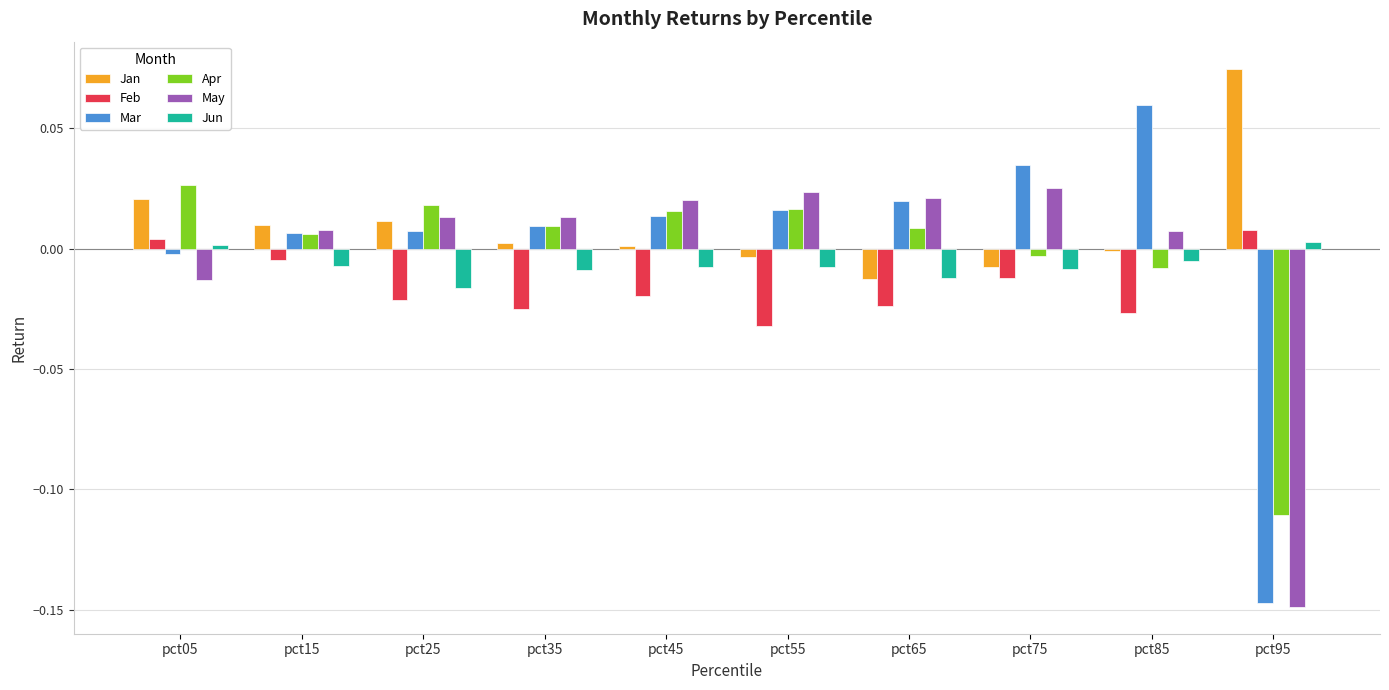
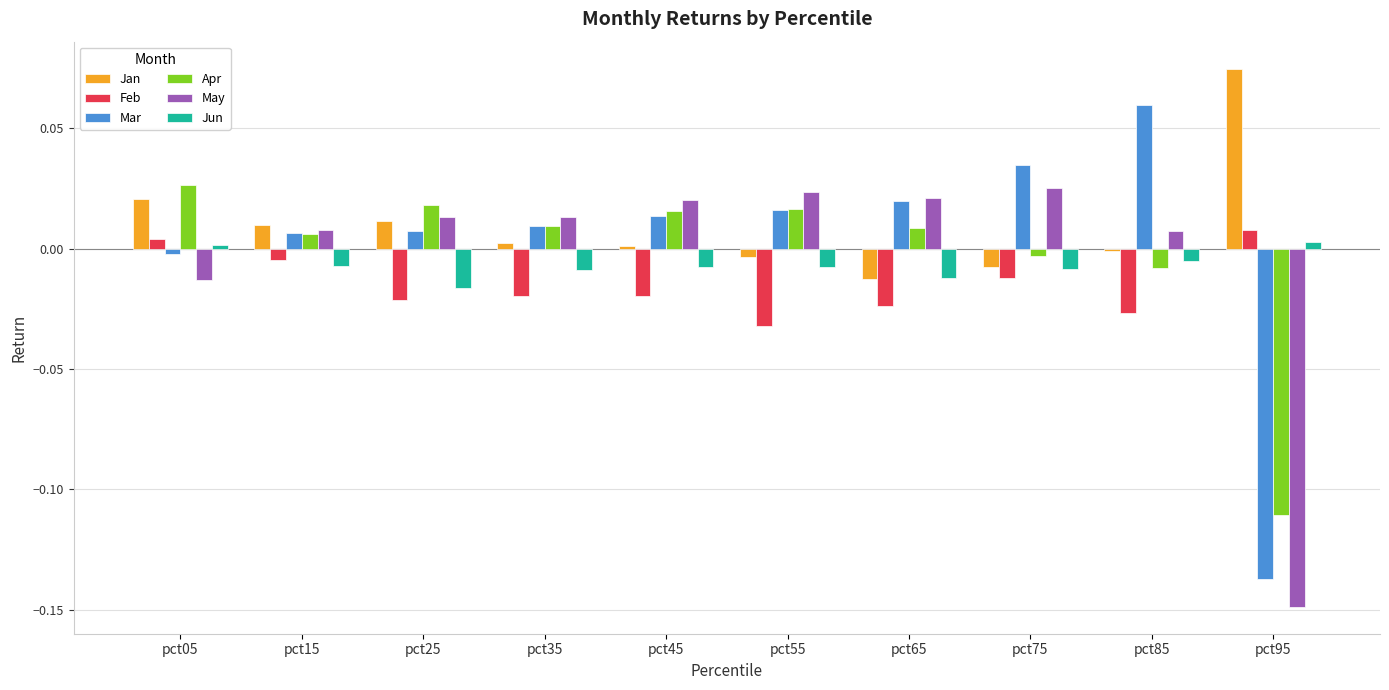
Feb, pct35: -0.025 -> -0.020
Mar, pct95: -0.147 -> -0.137
